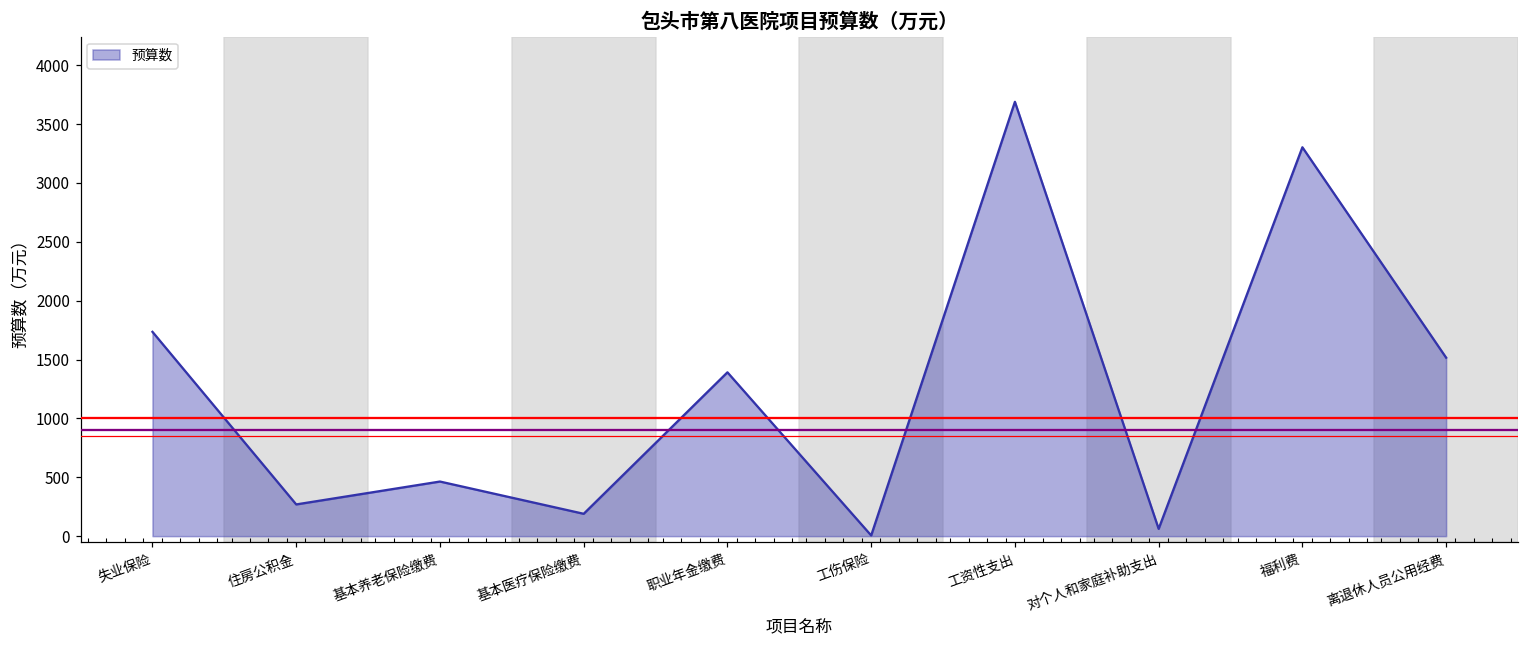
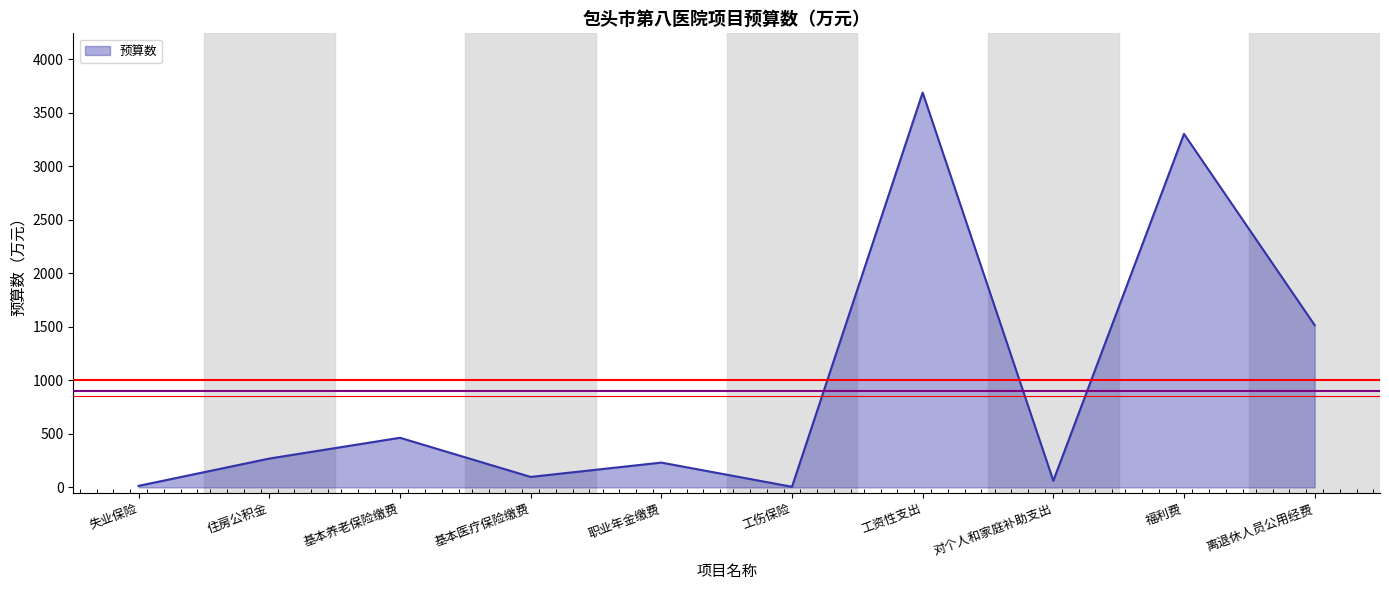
预算数, 失业保险: 1740 -> 10
预算数, 基本医疗保险缴费: 190 -> 100
预算数, 职业年金缴费: 1390 -> 230
